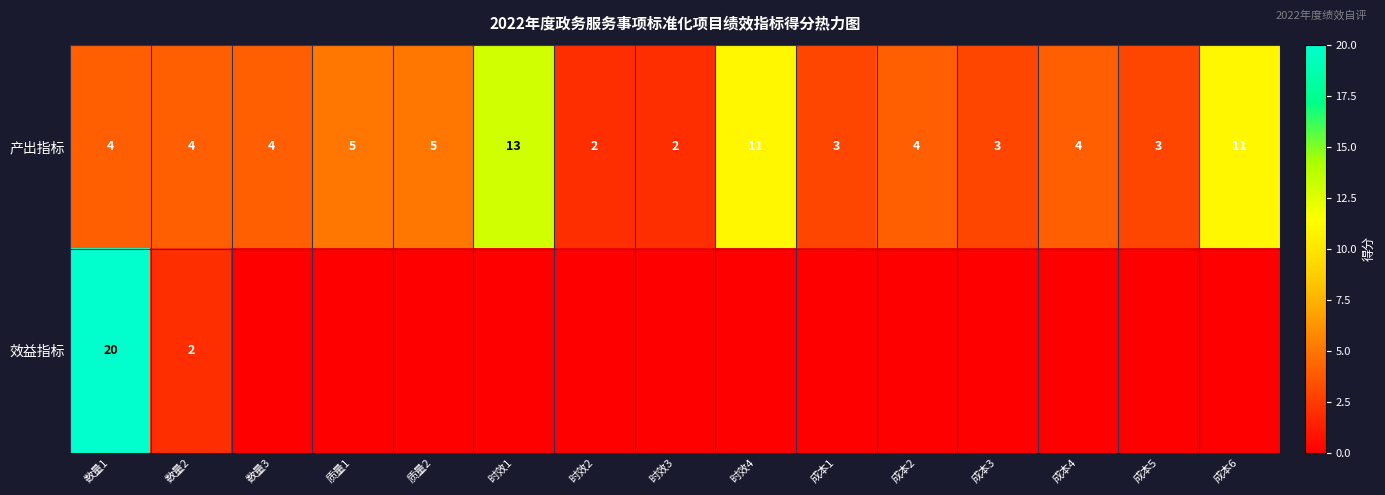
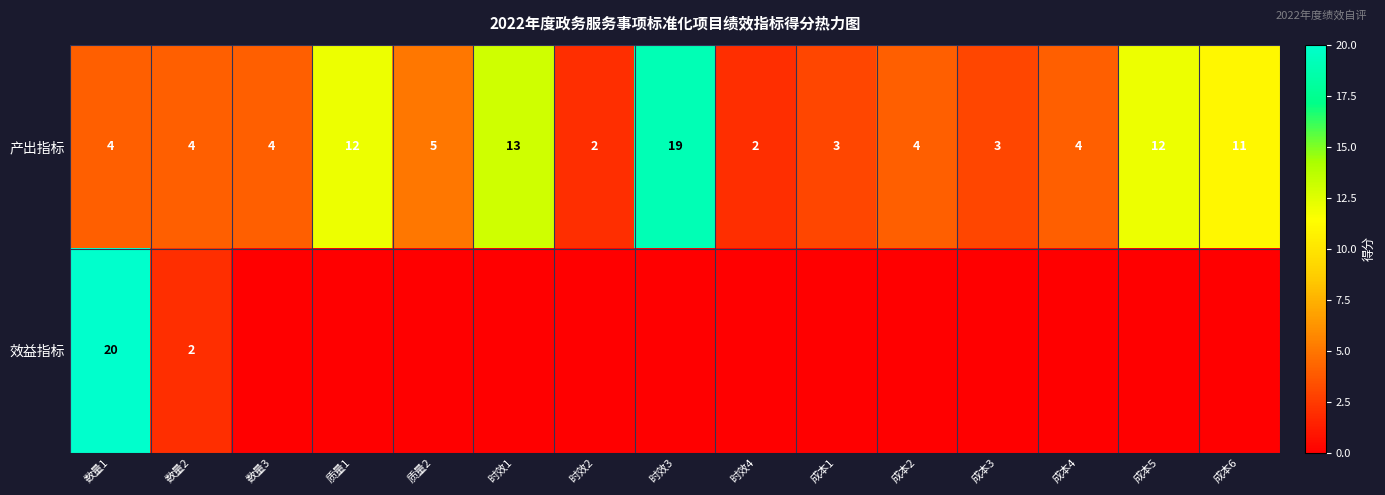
产出指标, 质量1: 5 -> 12
产出指标, 时效3: 2 -> 19
产出指标, 时效4: 11 -> 2
产出指标, 成本5: 3 -> 12
